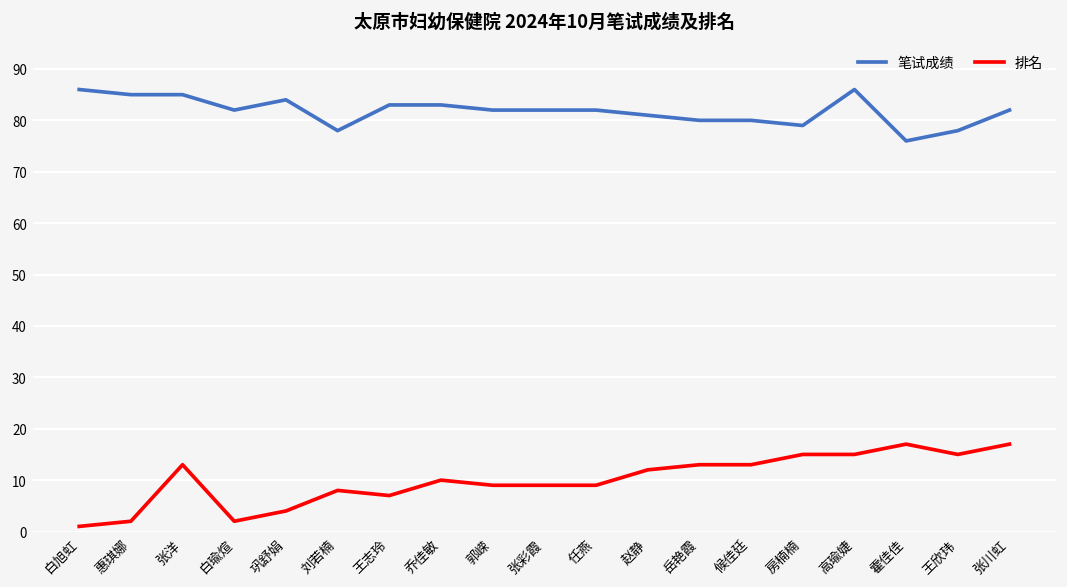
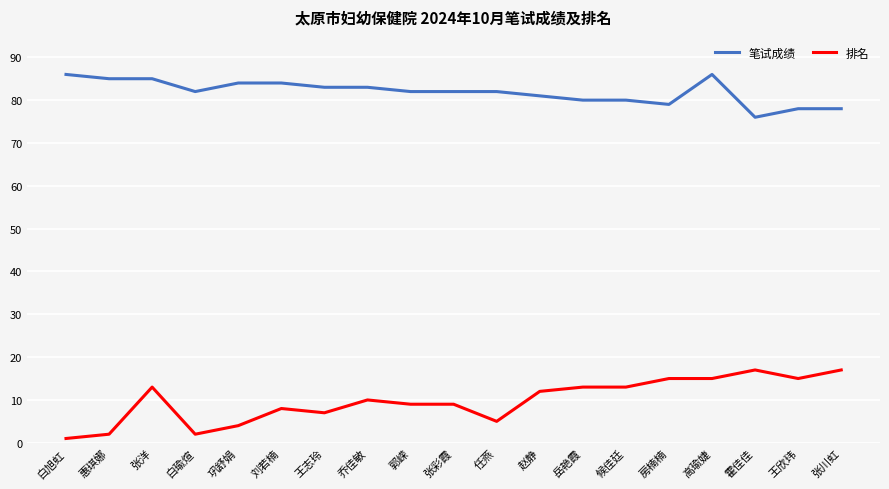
笔试成绩, 刘若楠: 78 -> 84
排名, 任燕: 9 -> 5
笔试成绩, 张川虹: 82 -> 78
